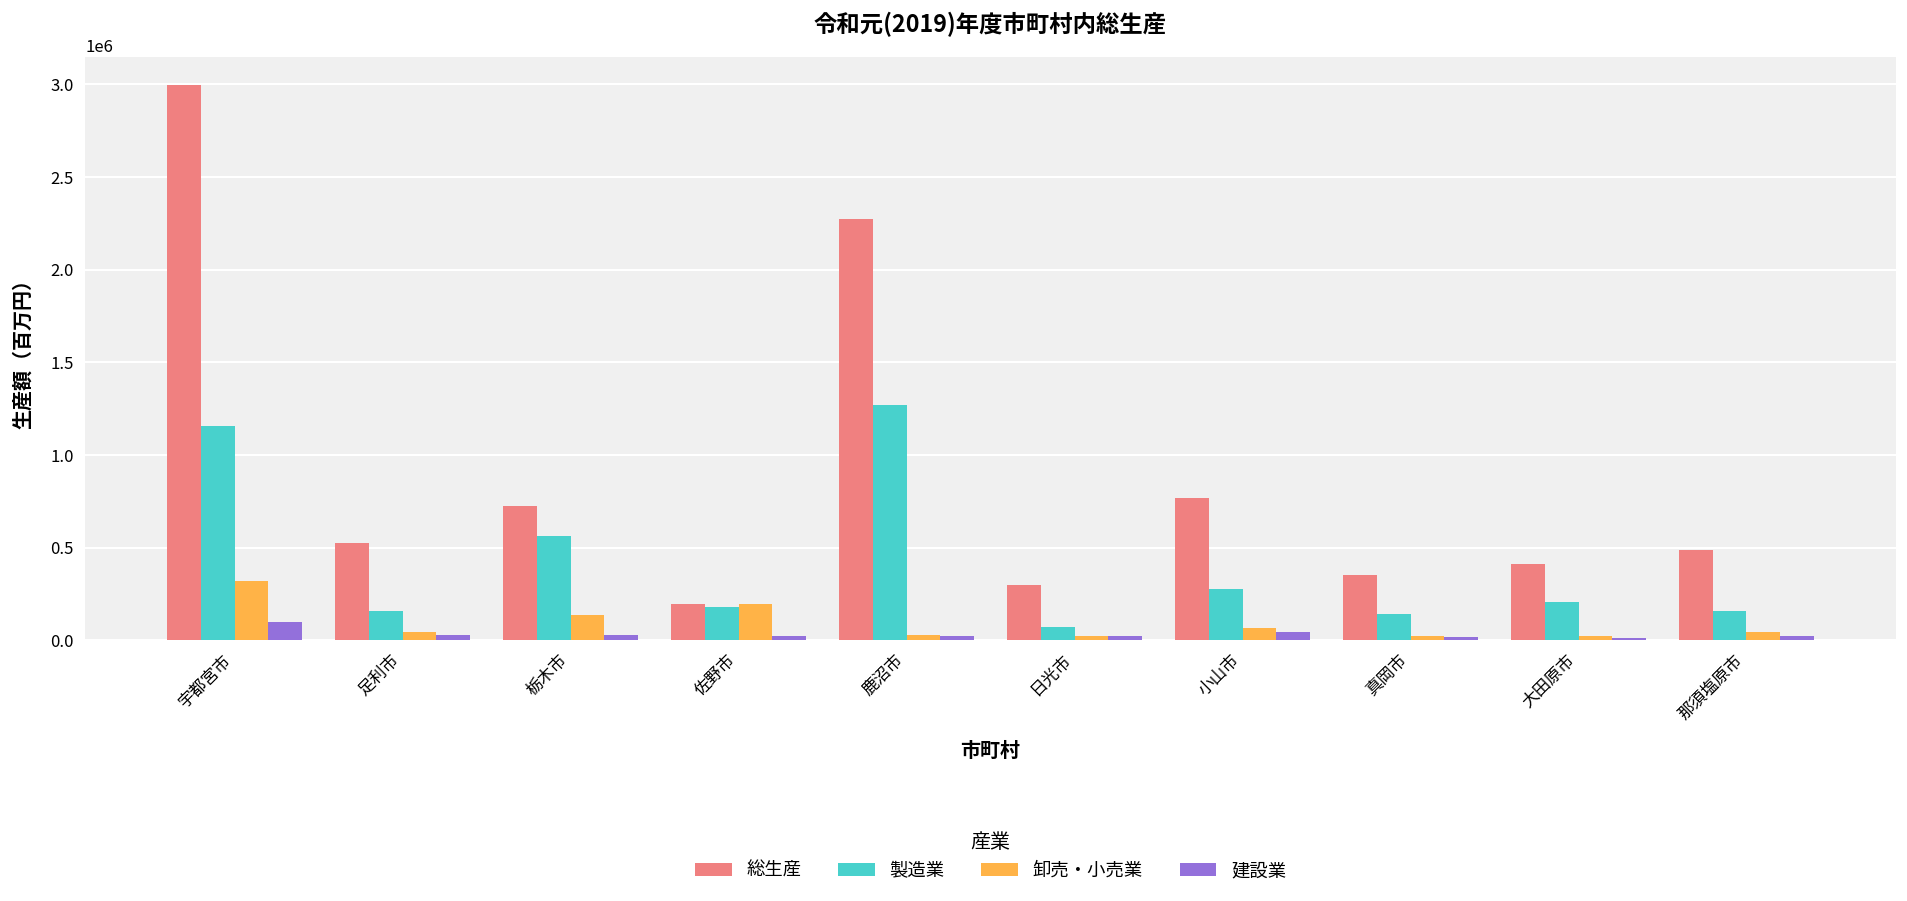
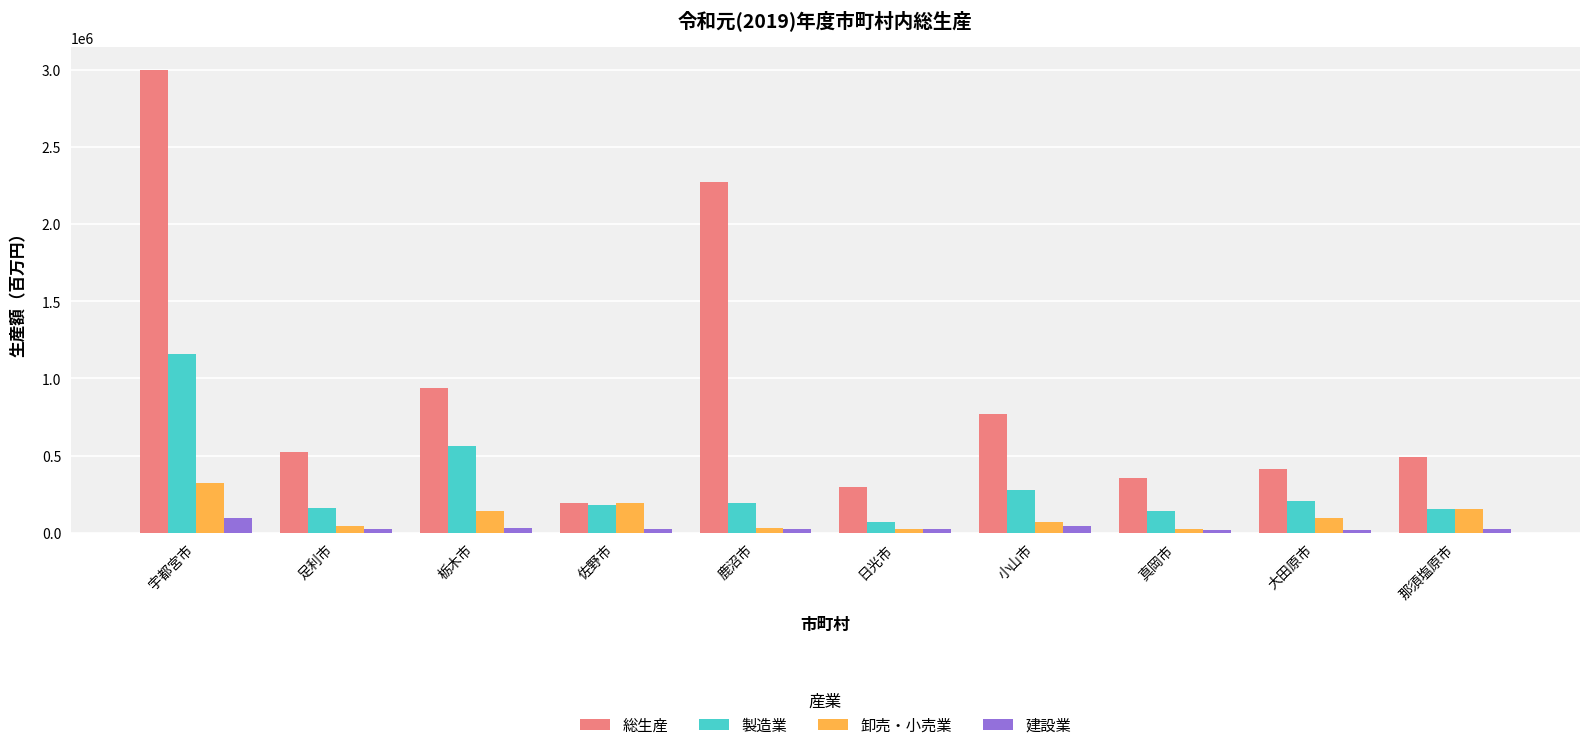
総生産, 栃木市: 720000 -> 940000
製造業, 鹿沼市: 1270000 -> 190000
卸売・小売業, 大田原市: 20000 -> 90000
卸売・小売業, 那須塩原市: 40000 -> 150000
